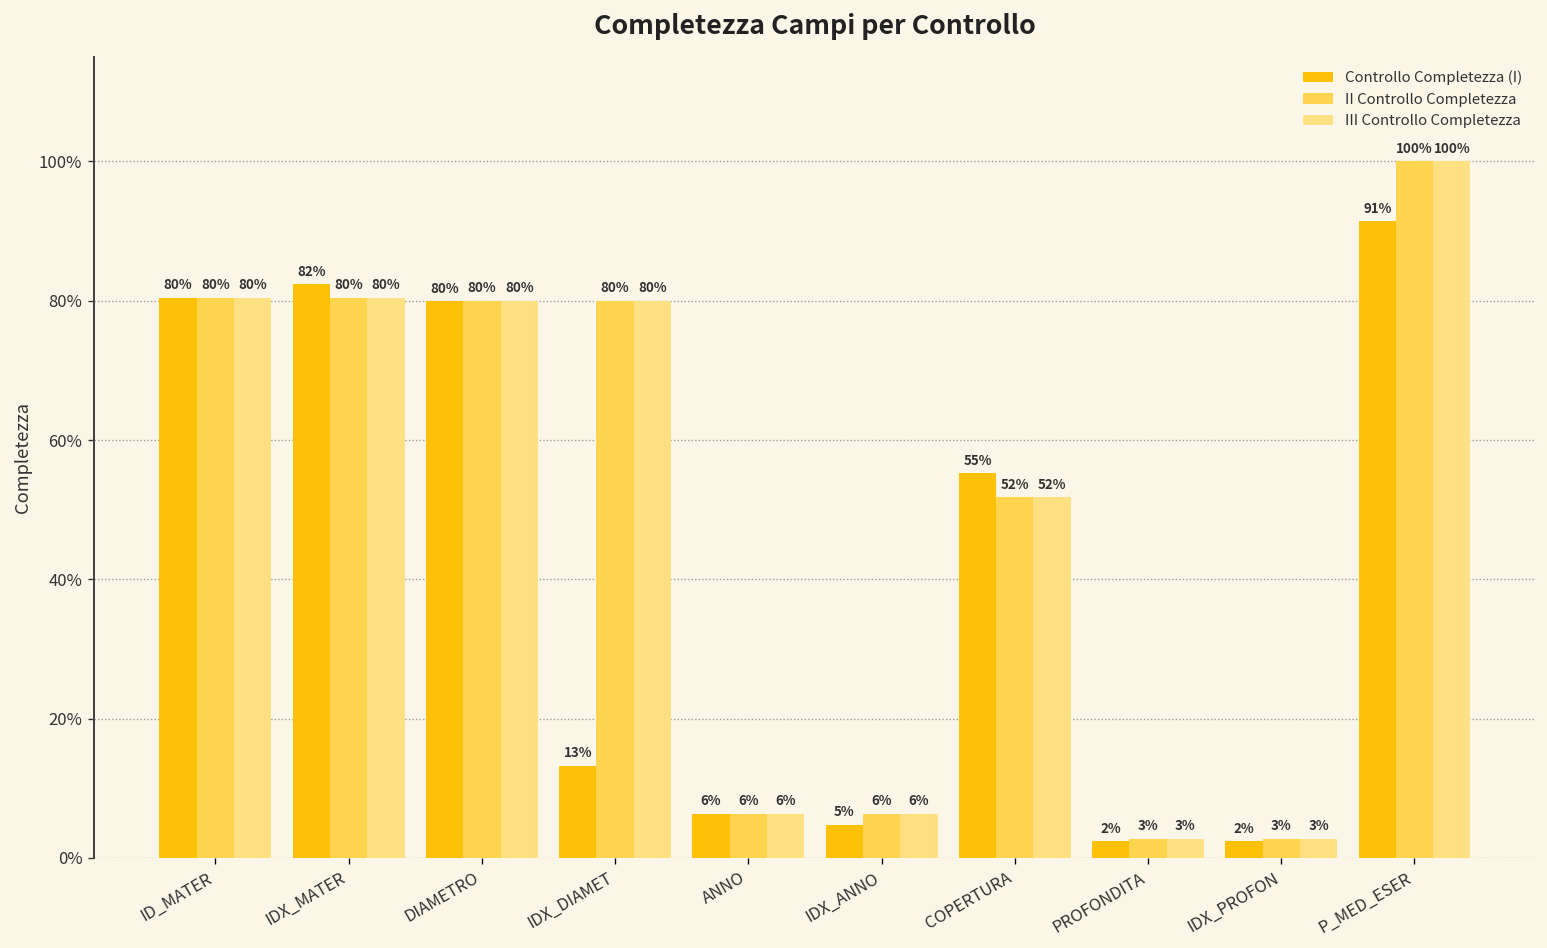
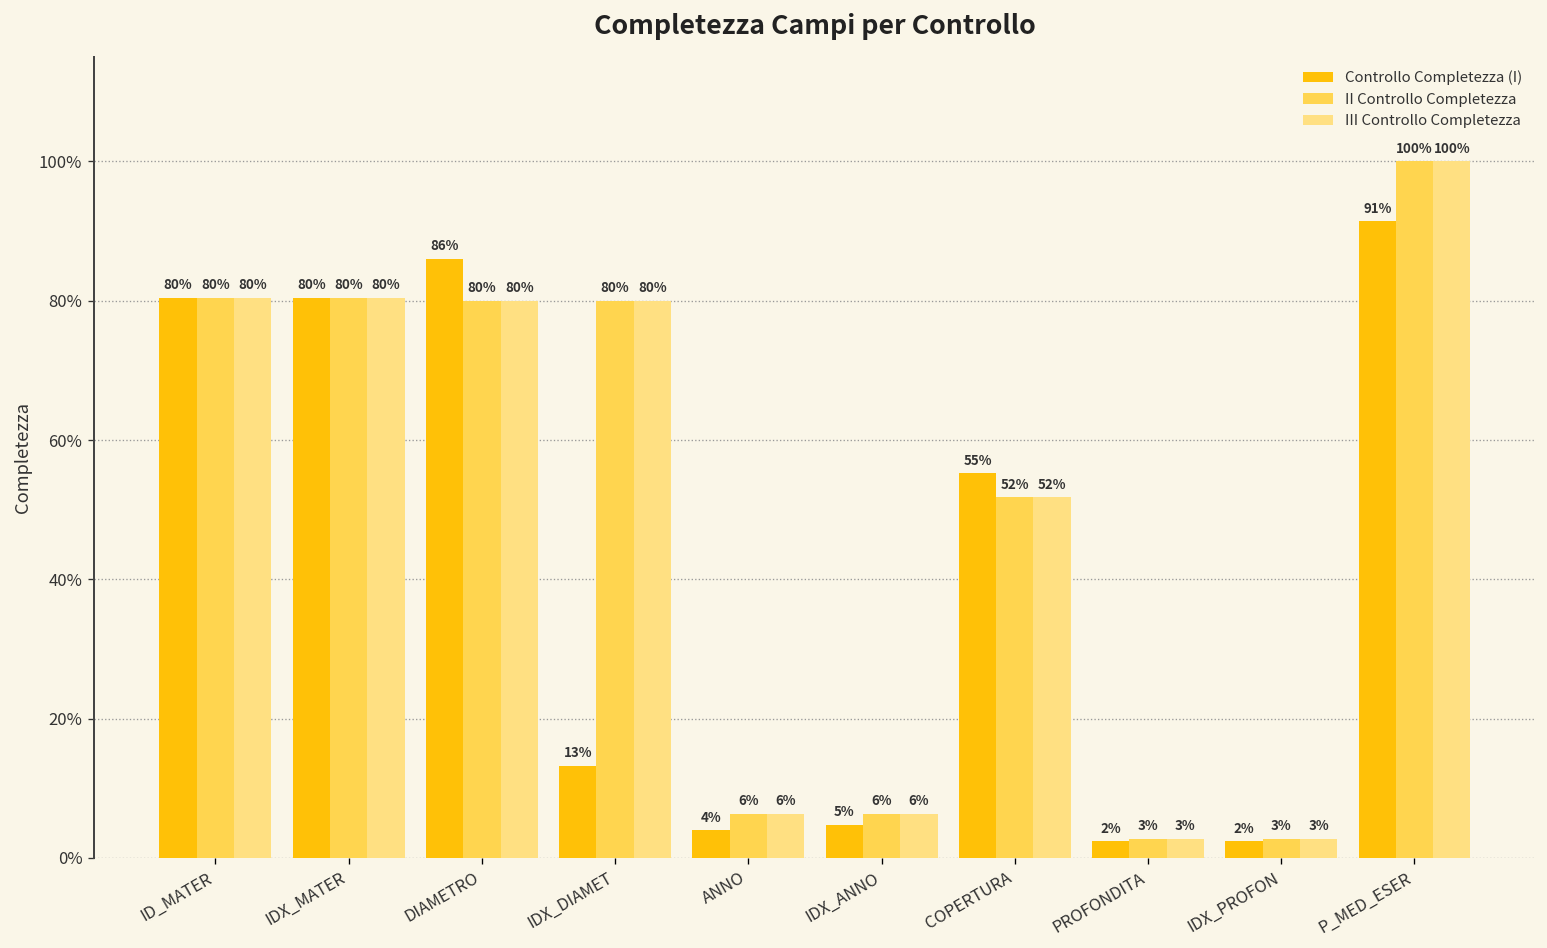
Controllo Completezza (I), IDX_MATER: 82% -> 80%
Controllo Completezza (I), DIAMETRO: 80% -> 86%
Controllo Completezza (I), ANNO: 6% -> 4%
